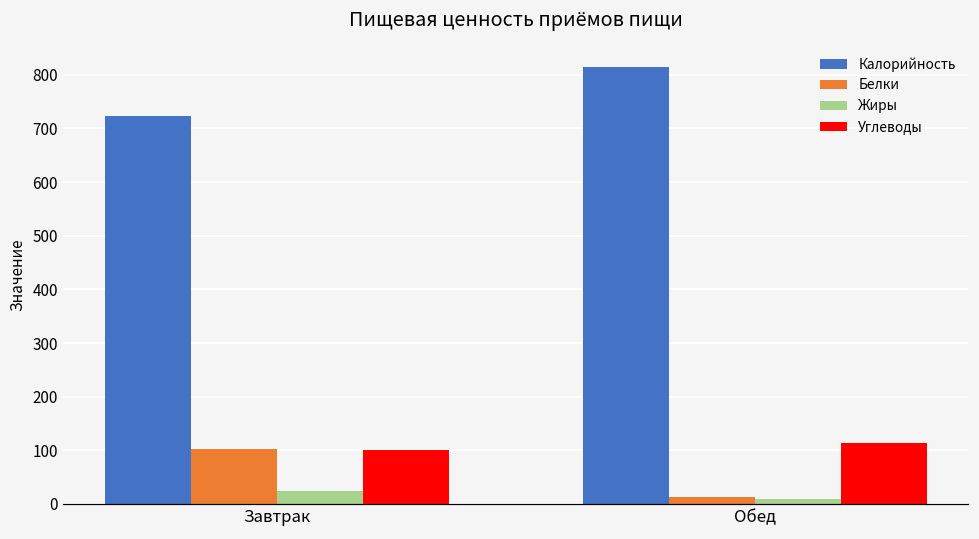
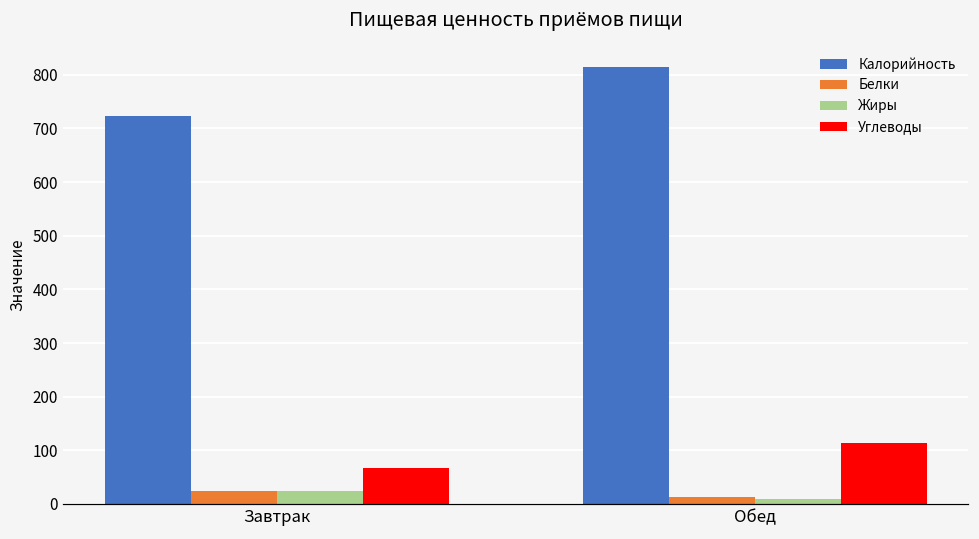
Белки, Завтрак: 100 -> 20
Углеводы, Завтрак: 100 -> 70
